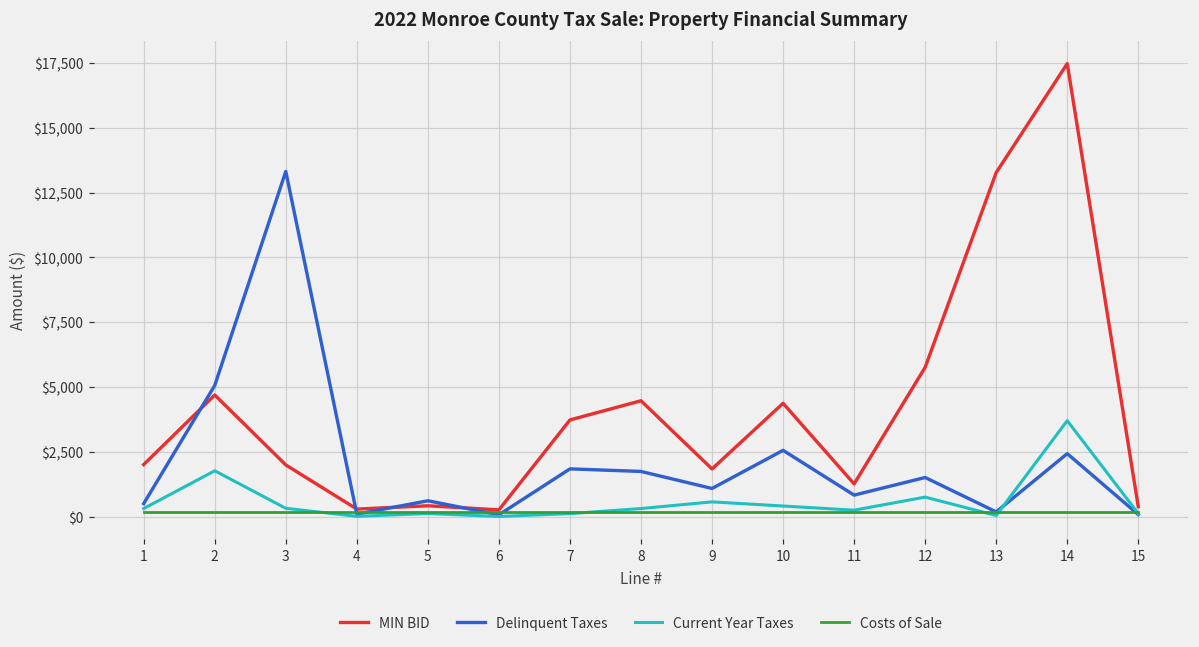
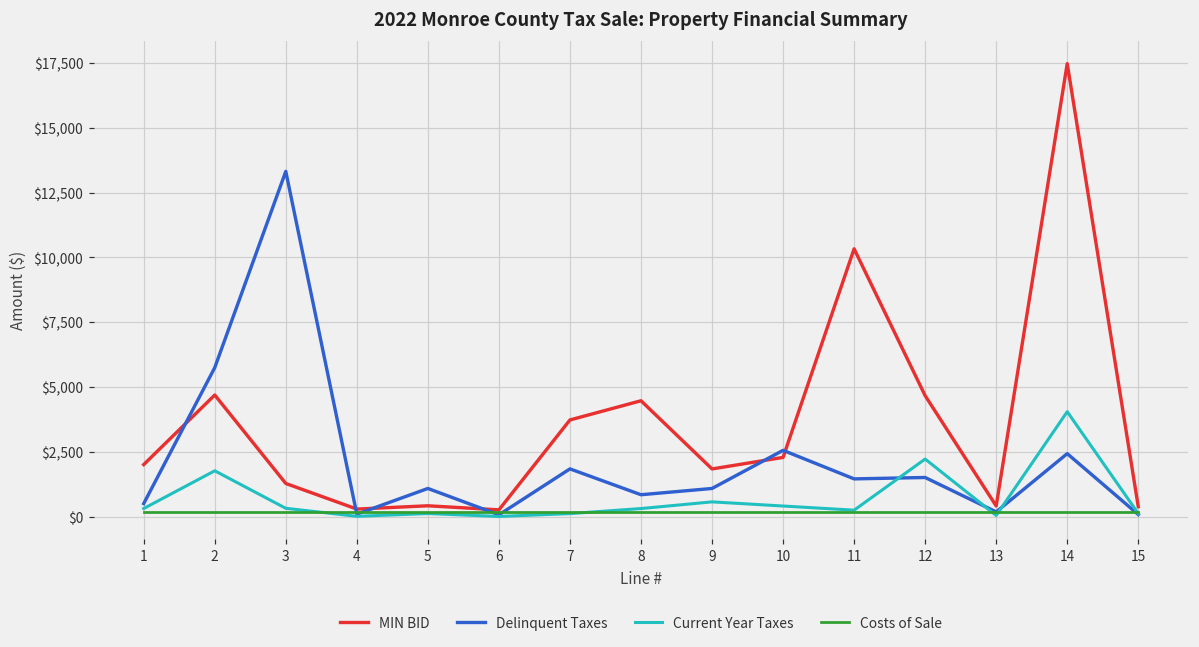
Delinquent Taxes, 2: $5,100 -> $5,800
MIN BID, 3: $2,000 -> $1,300
Delinquent Taxes, 5: $600 -> $1,100
Delinquent Taxes, 8: $1,800 -> $900
MIN BID, 10: $4,400 -> $2,300
MIN BID, 11: $1,300 -> $10,300
Delinquent Taxes, 11: $800 -> $1,500
MIN BID, 12: $5,800 -> $4,700
Current Year Taxes, 12: $800 -> $2,200
MIN BID, 13: $13,300 -> $400
Current Year Taxes, 14: $3,700 -> $4,100
